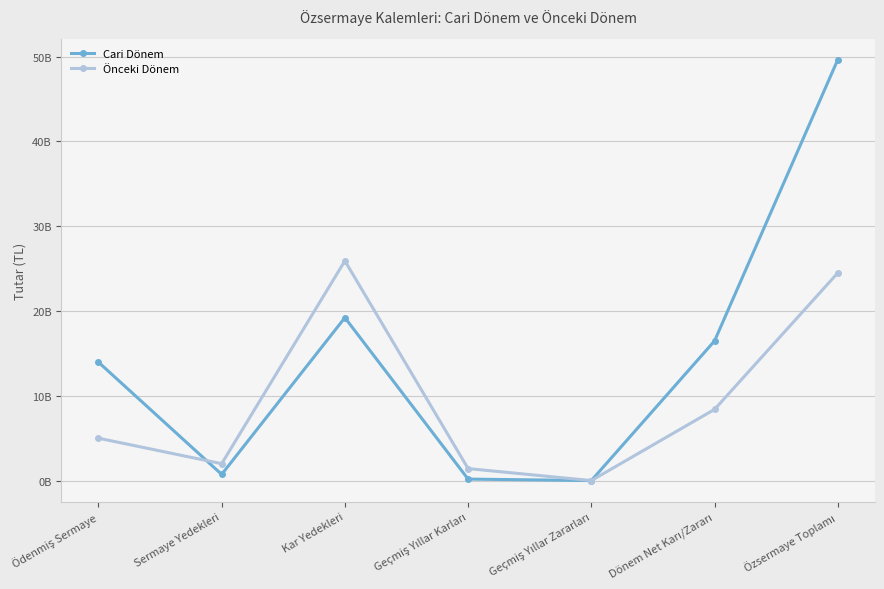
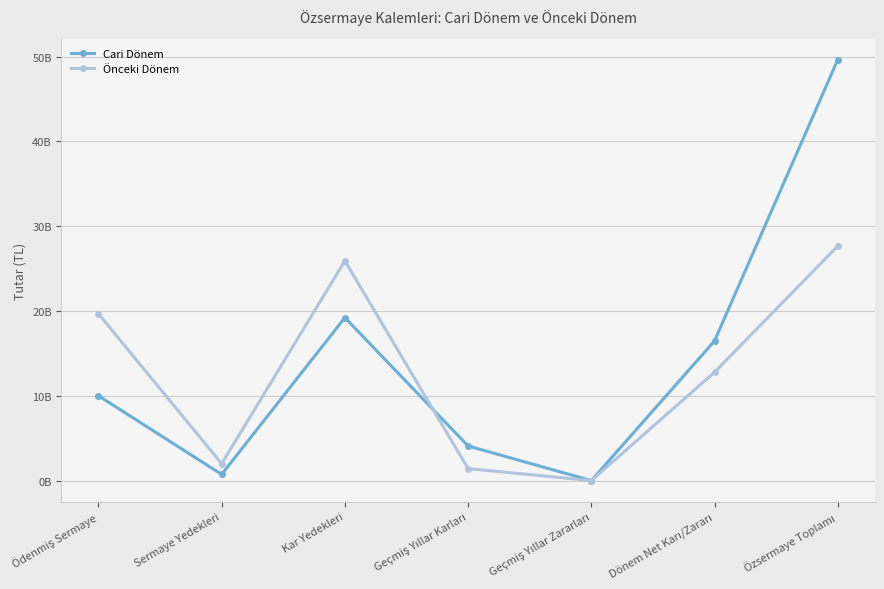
Cari Dönem, Ödenmiş Sermaye: 14000000000 -> 10000000000
Önceki Dönem, Ödenmiş Sermaye: 5000000000 -> 20000000000
Cari Dönem, Geçmiş Yıllar Karları: 0 -> 4000000000
Önceki Dönem, Dönem Net Karı/Zararı: 8000000000 -> 13000000000
Önceki Dönem, Özsermaye Toplamı: 24000000000 -> 28000000000
